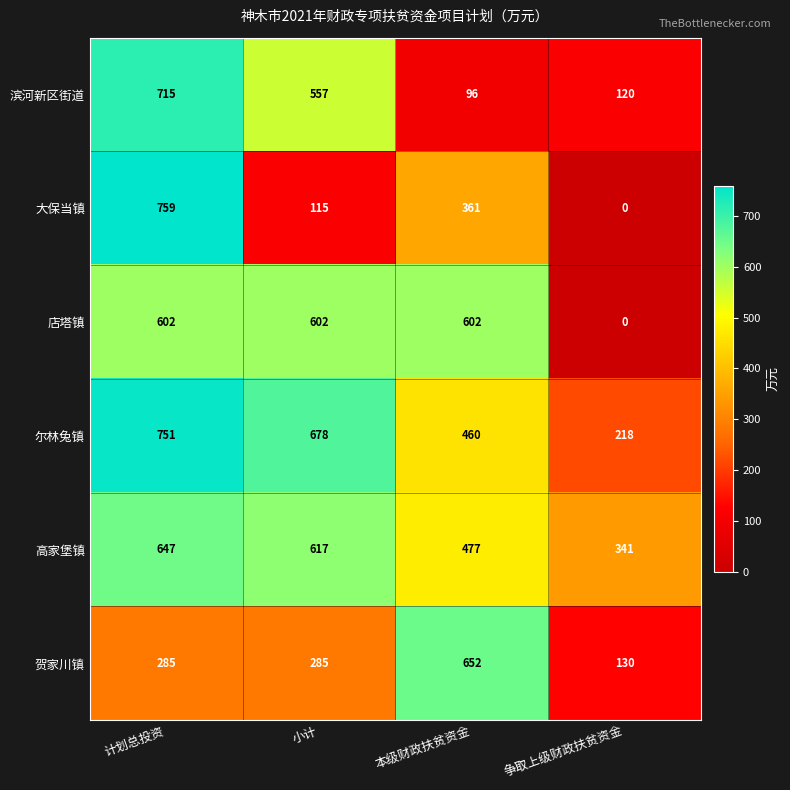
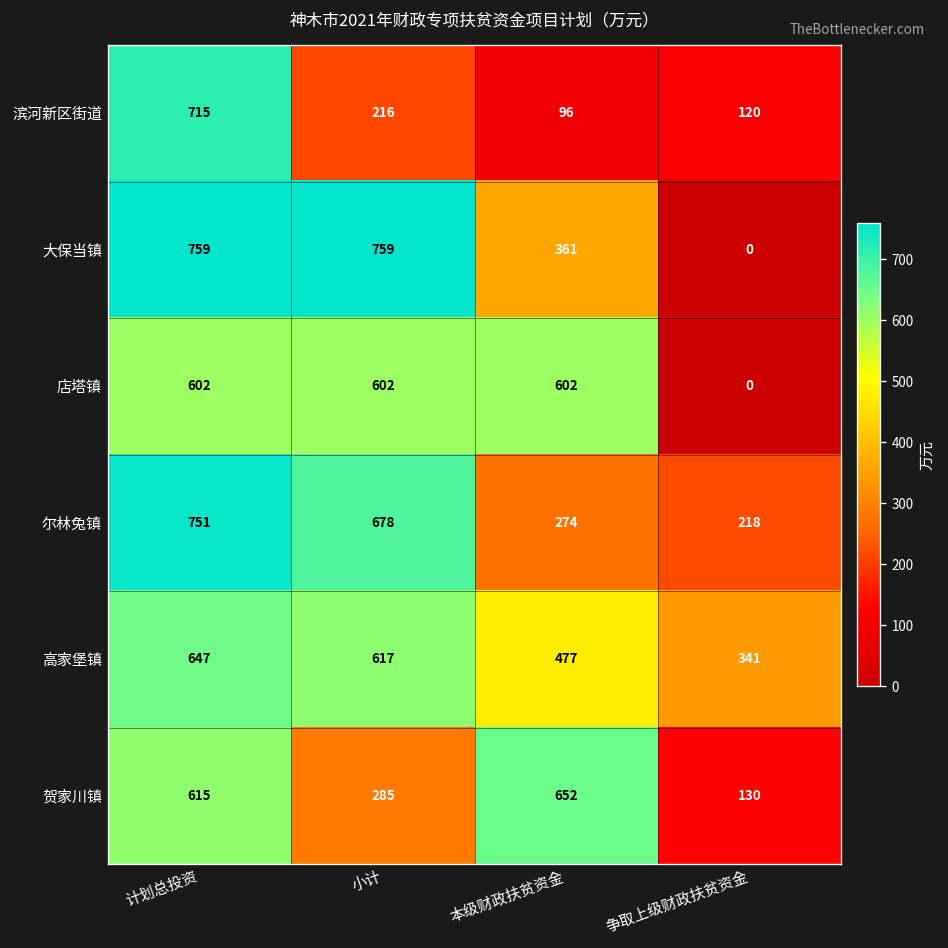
滨河新区街道, 小计: 557 -> 216
大保当镇, 小计: 115 -> 759
尔林兔镇, 本级财政扶贫资金: 460 -> 274
贺家川镇, 计划总投资: 285 -> 615
